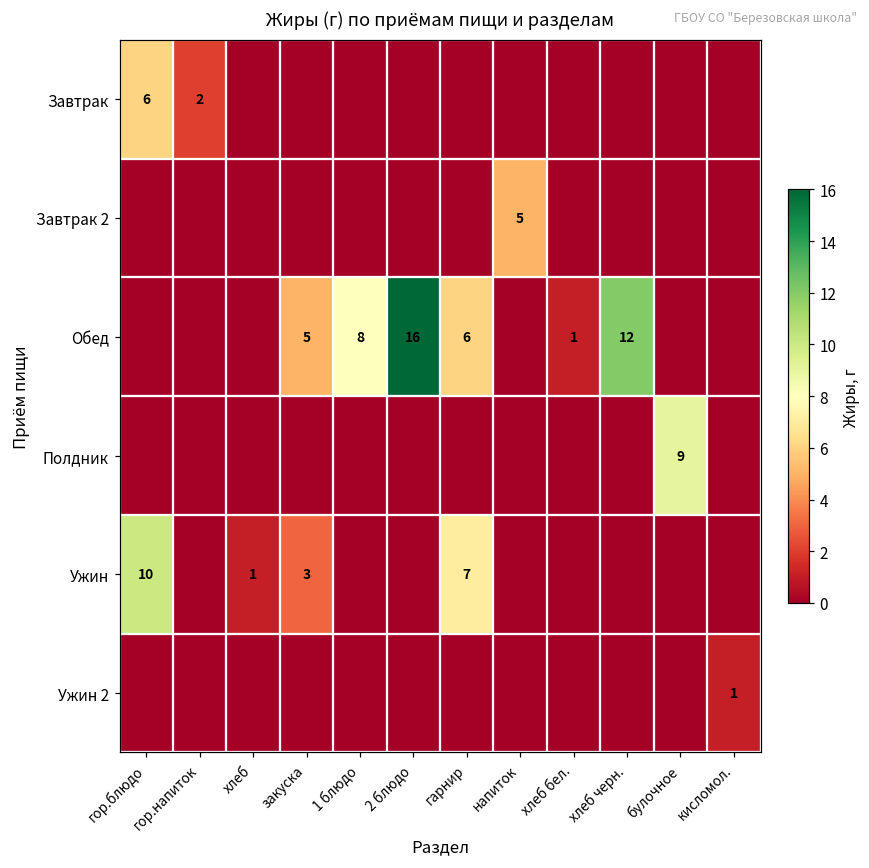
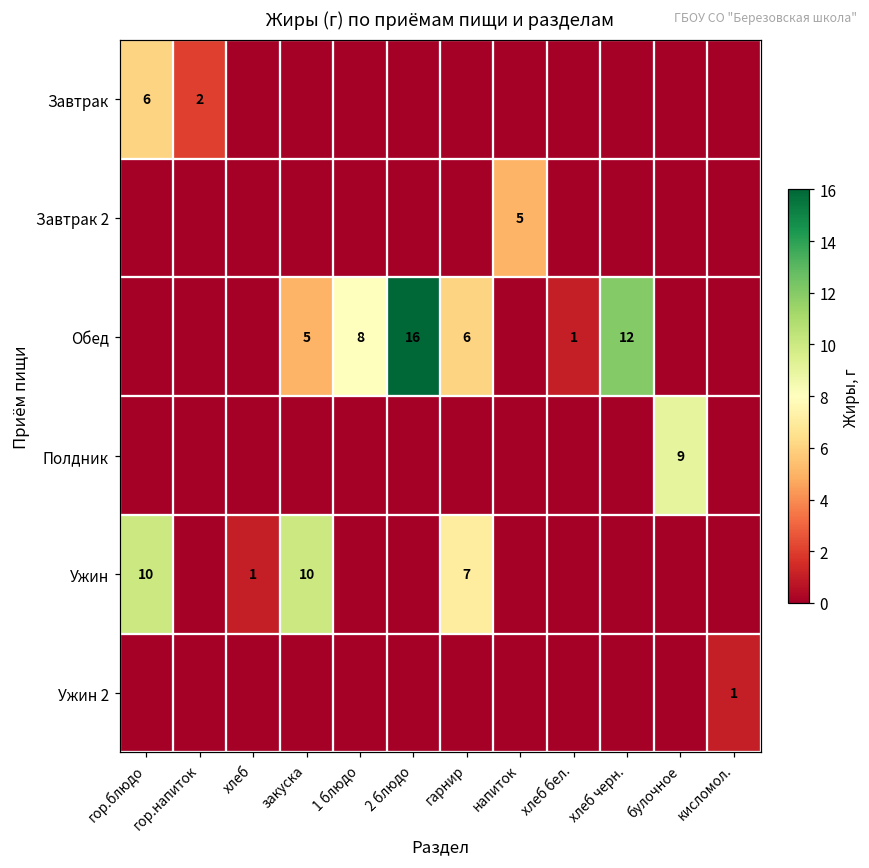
Ужин, закуска: 3 -> 10
